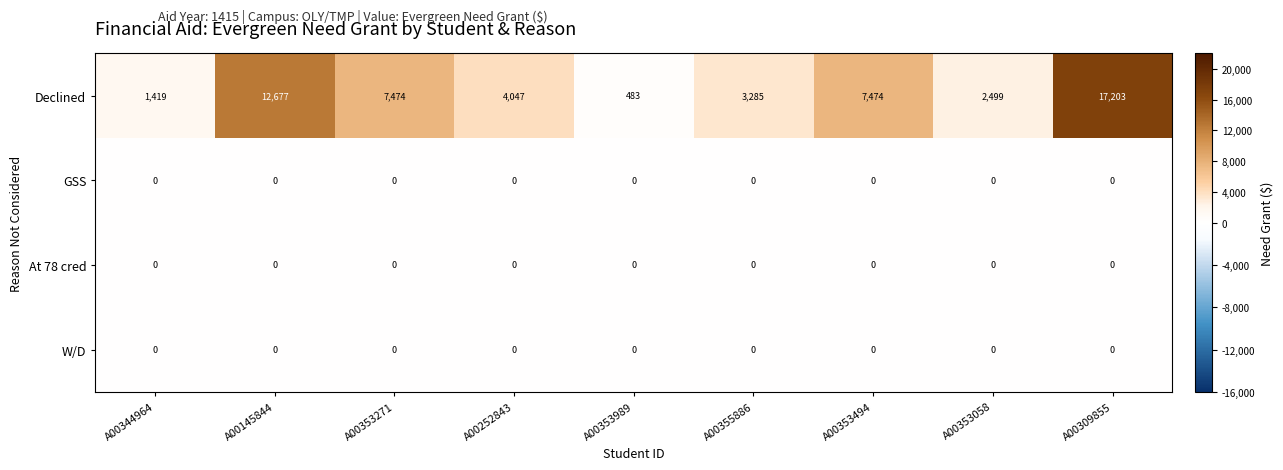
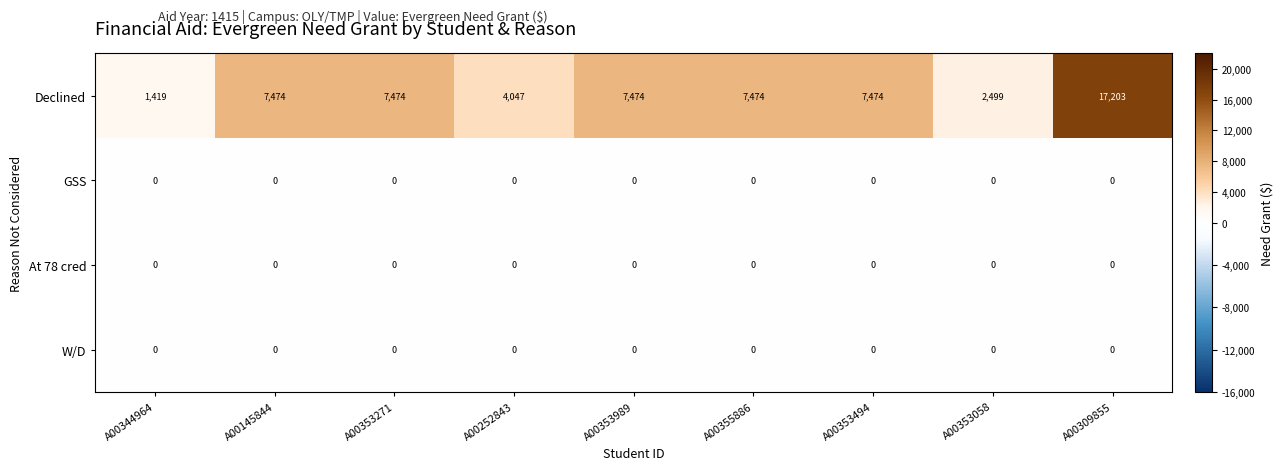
Declined, A00145844: 12,677 -> 7,474
Declined, A00353989: 483 -> 7,474
Declined, A00355886: 3,285 -> 7,474
